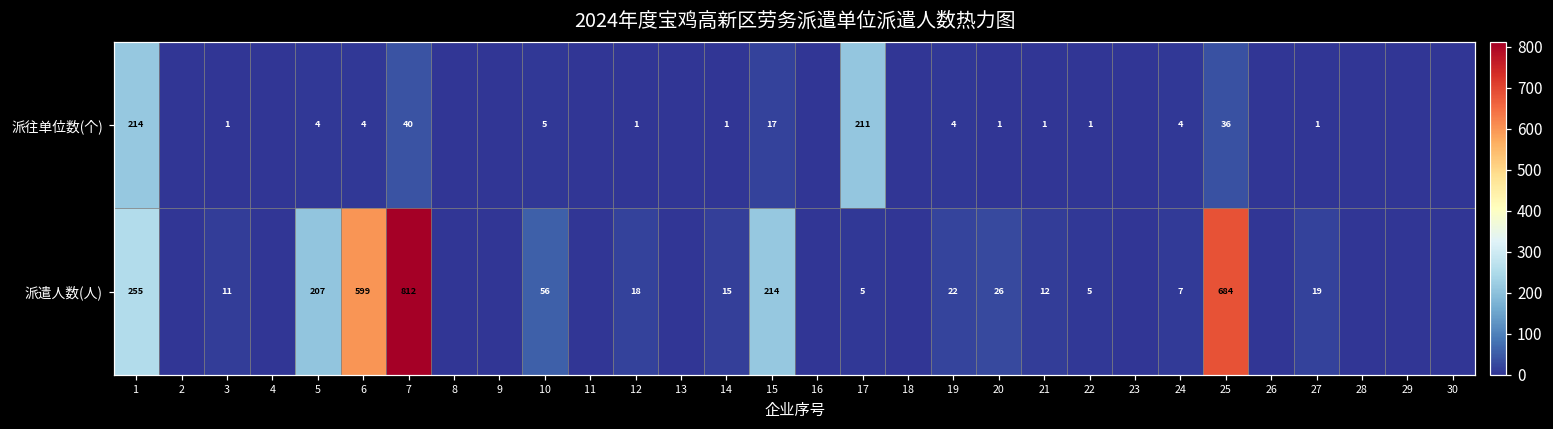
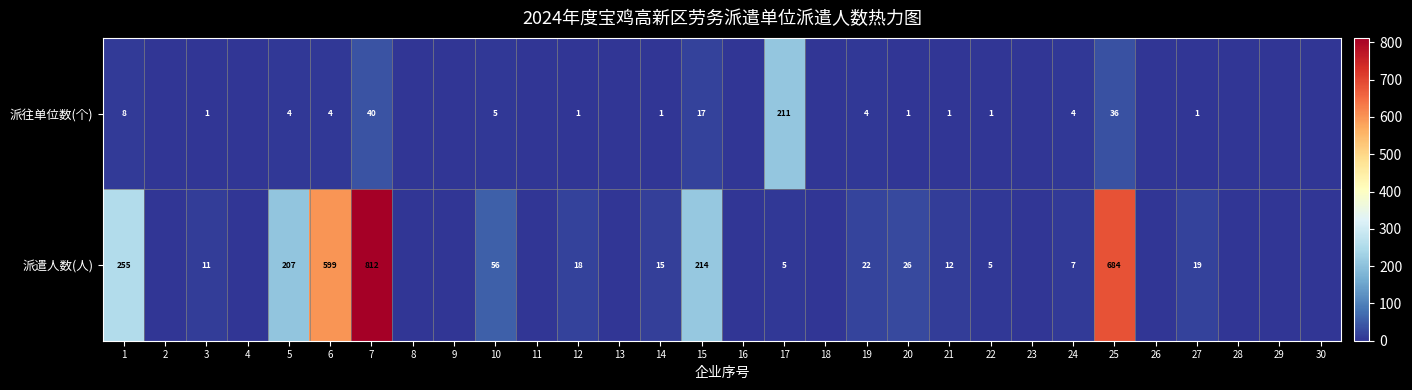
派往单位数(个), 1: 214 -> 8
